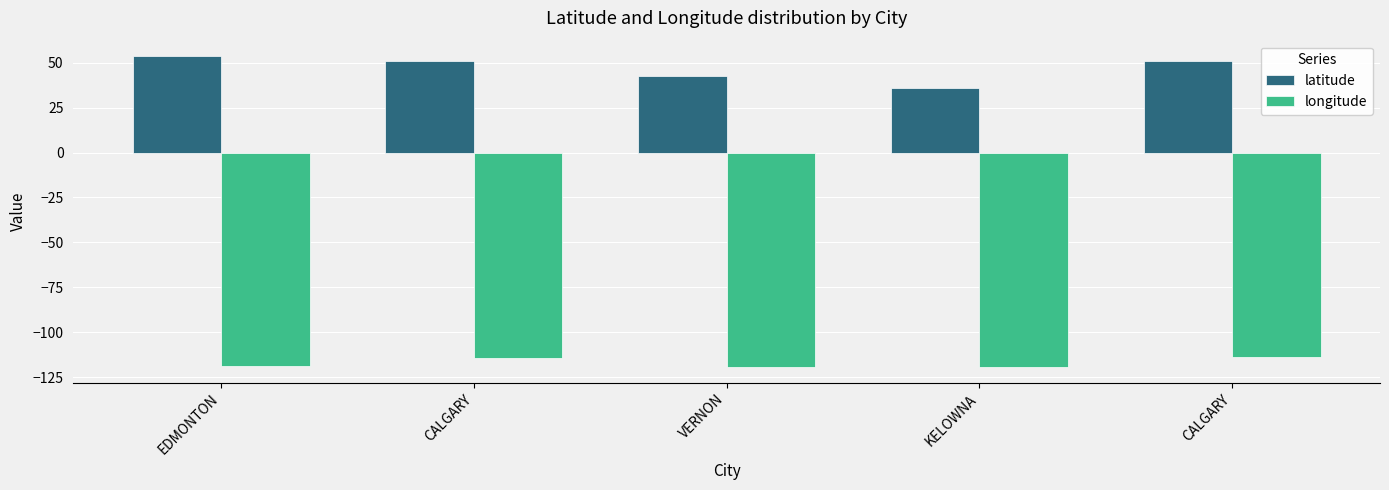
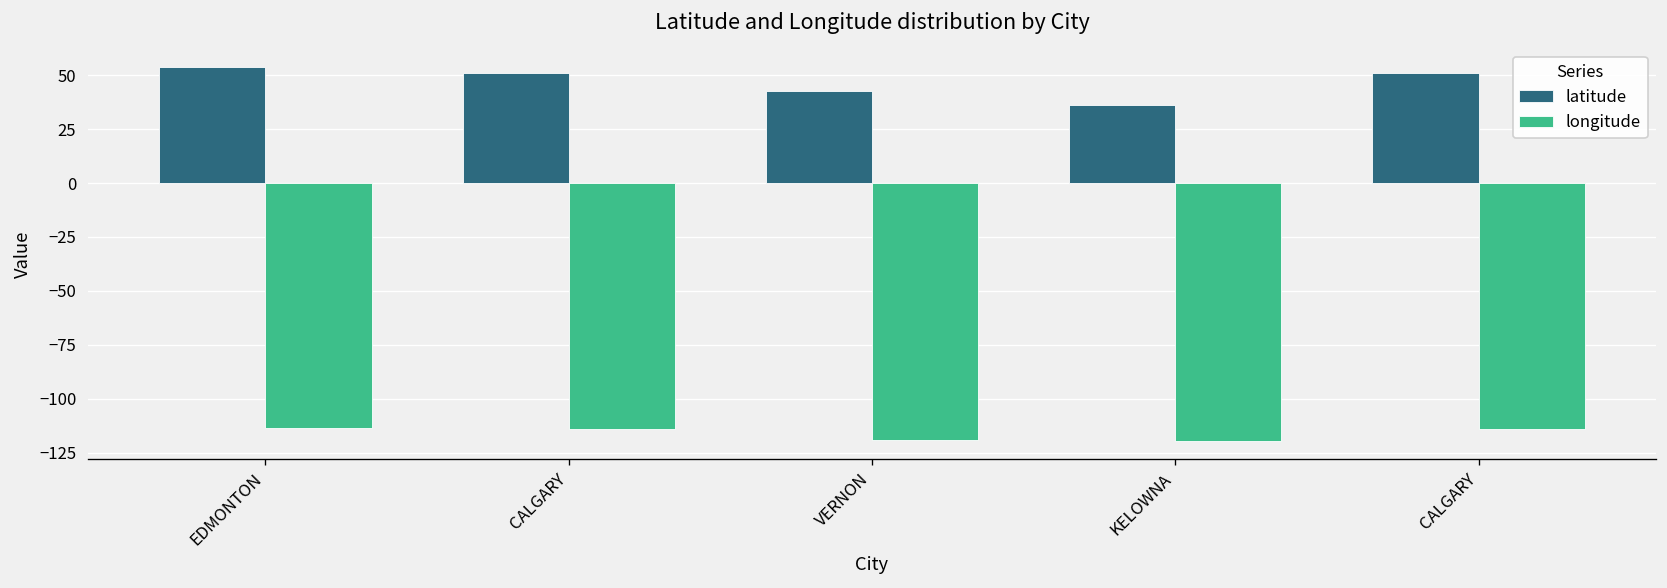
longitude, EDMONTON: -119 -> -114
